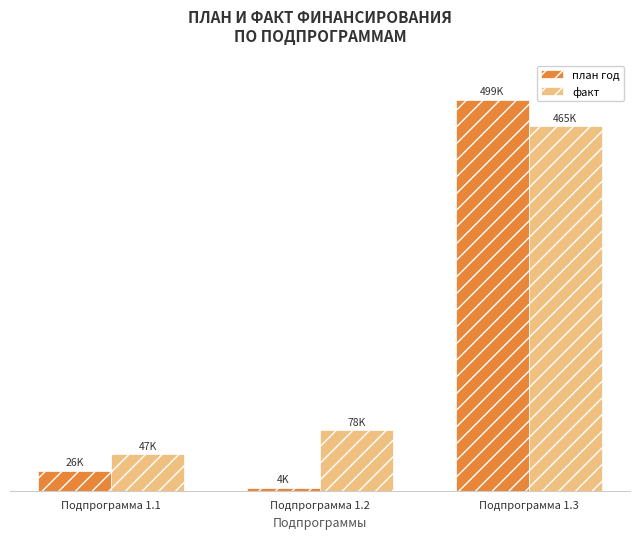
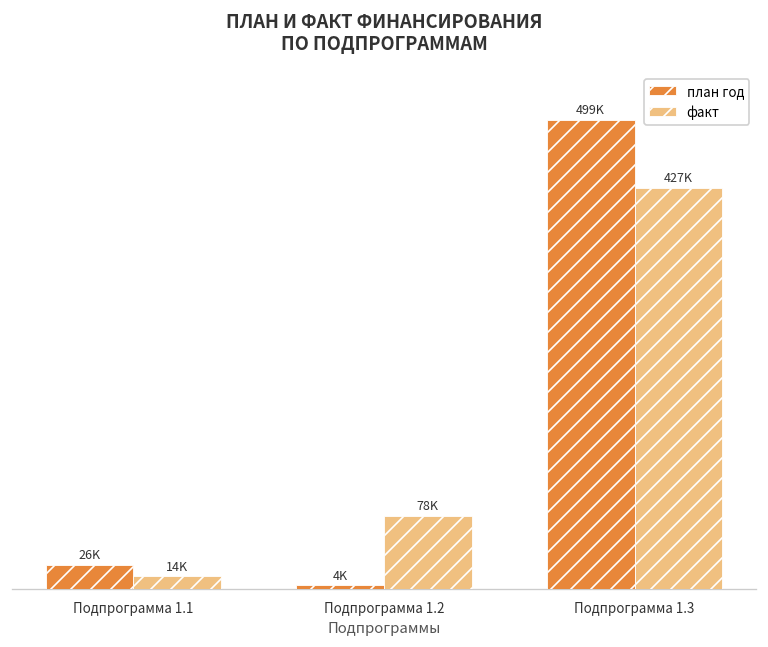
факт, Подпрограмма 1.1: 47K -> 14K
факт, Подпрограмма 1.3: 465K -> 427K
